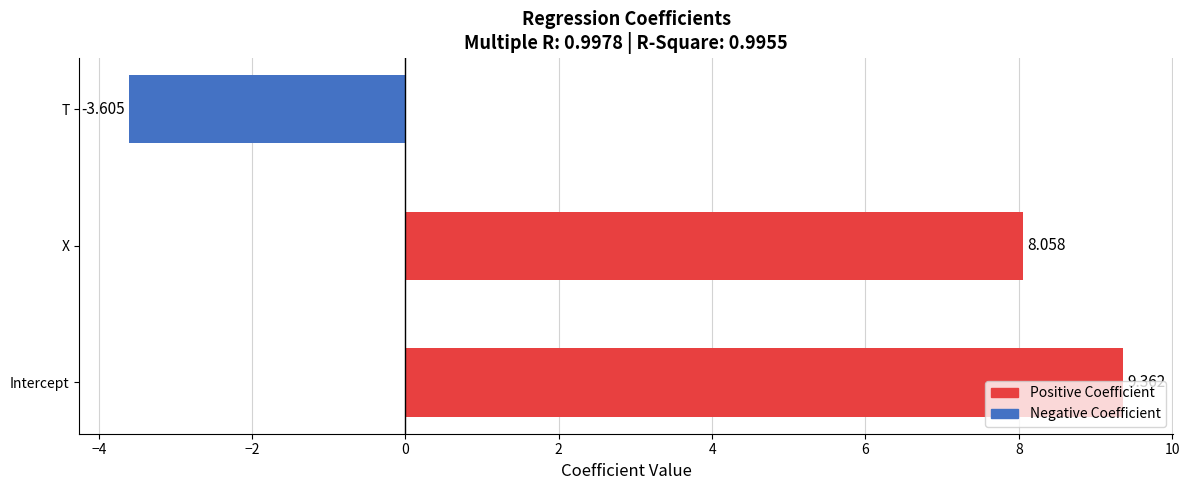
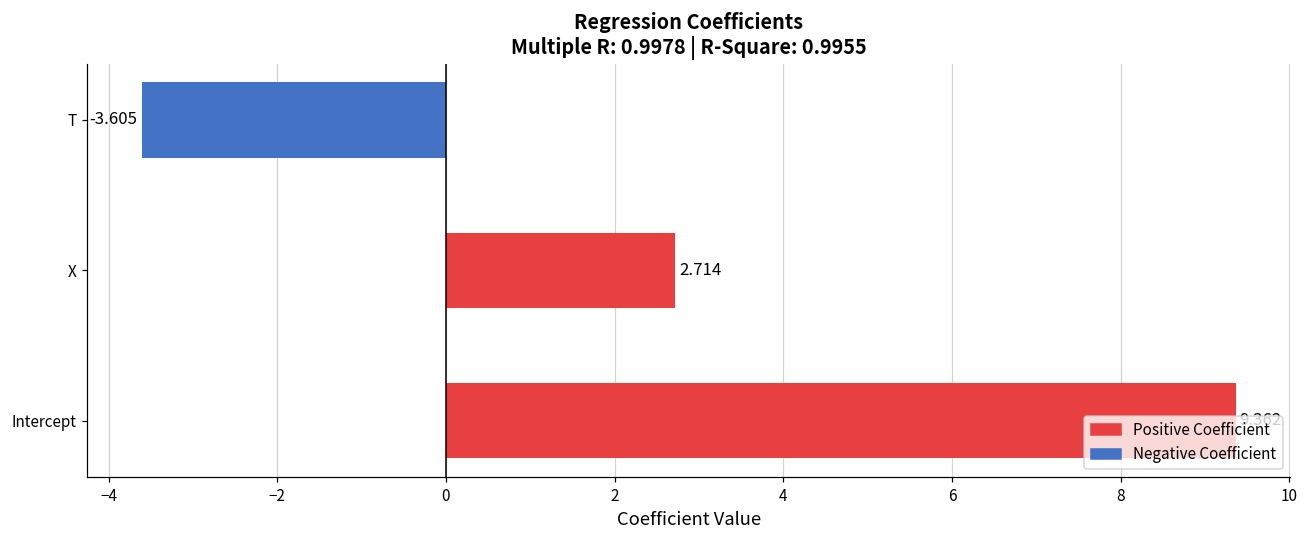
X: 8.058 -> 2.714
